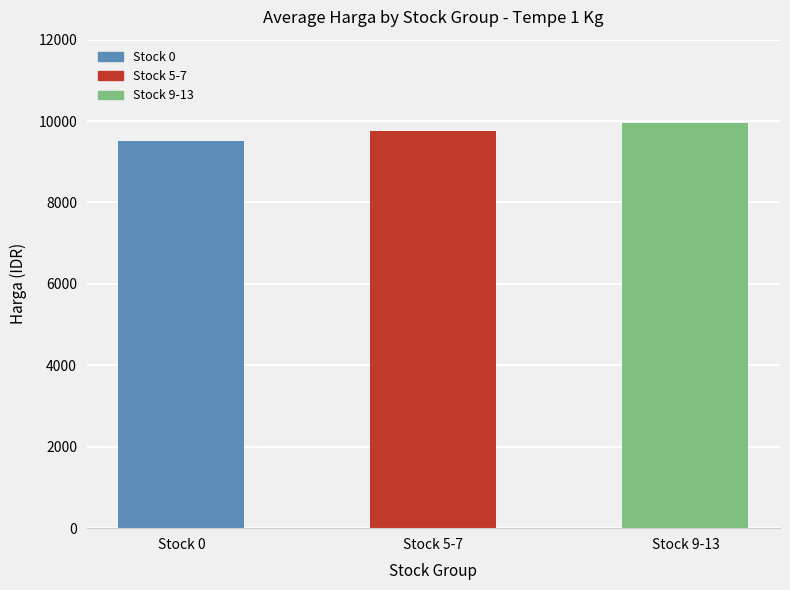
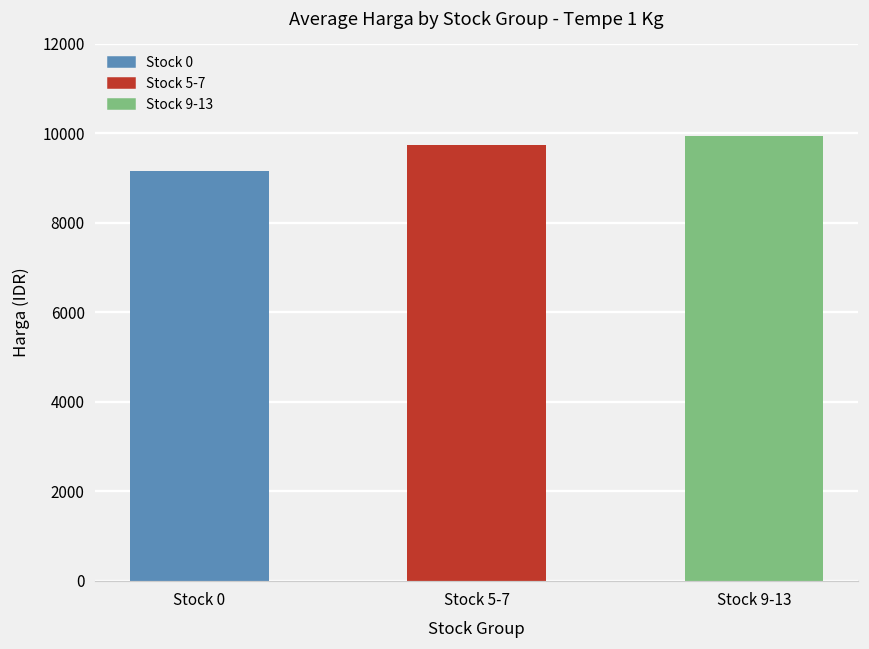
Stock 0: 9500 -> 9100
